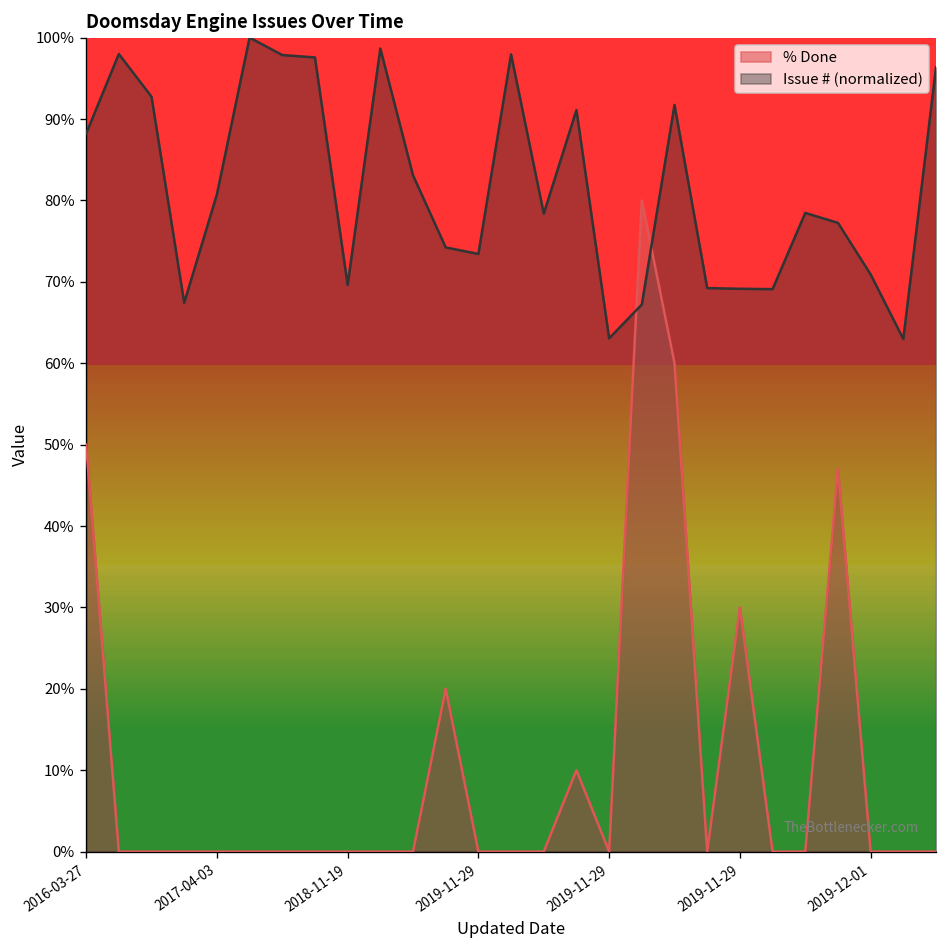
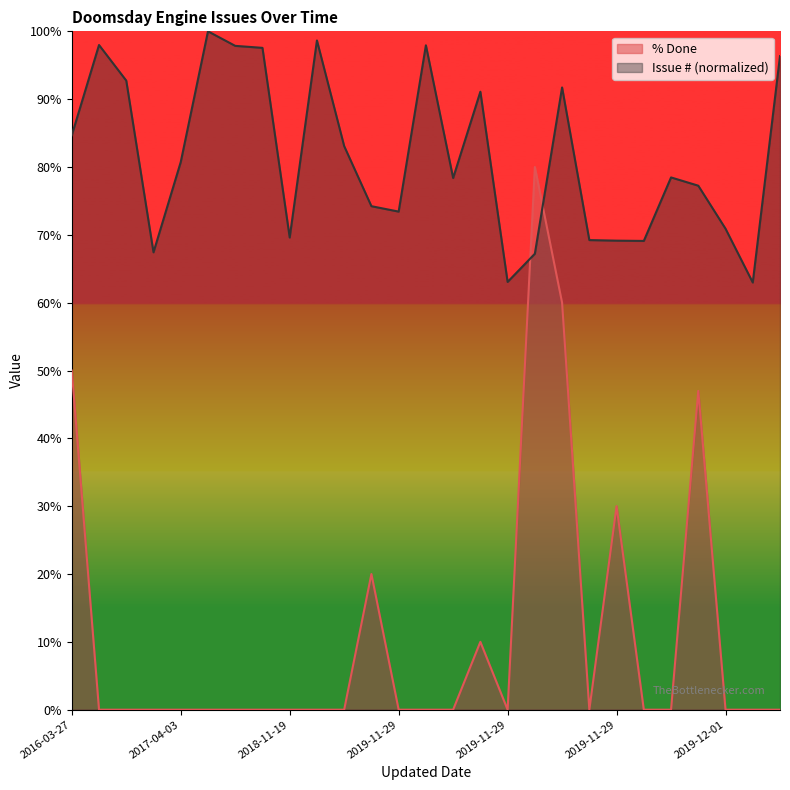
Issue # (normalized), 2016-03-27: 88% -> 85%
